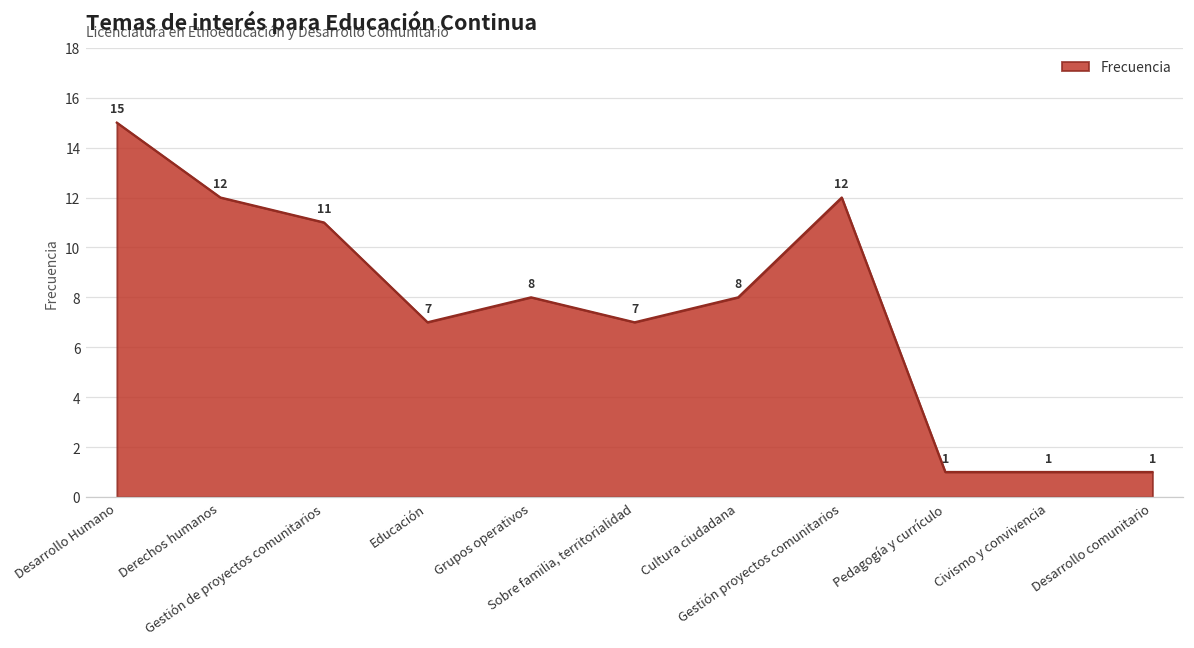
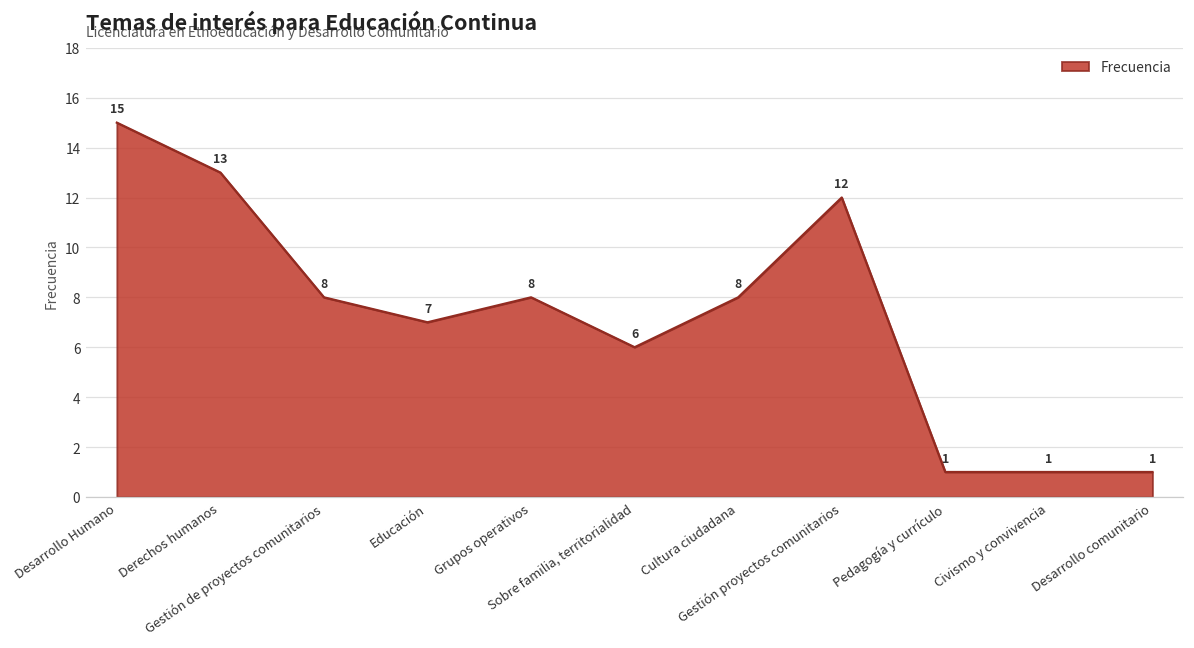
Derechos humanos: 12 -> 13
Gestión de proyectos comunitarios: 11 -> 8
Sobre familia, territorialidad: 7 -> 6
